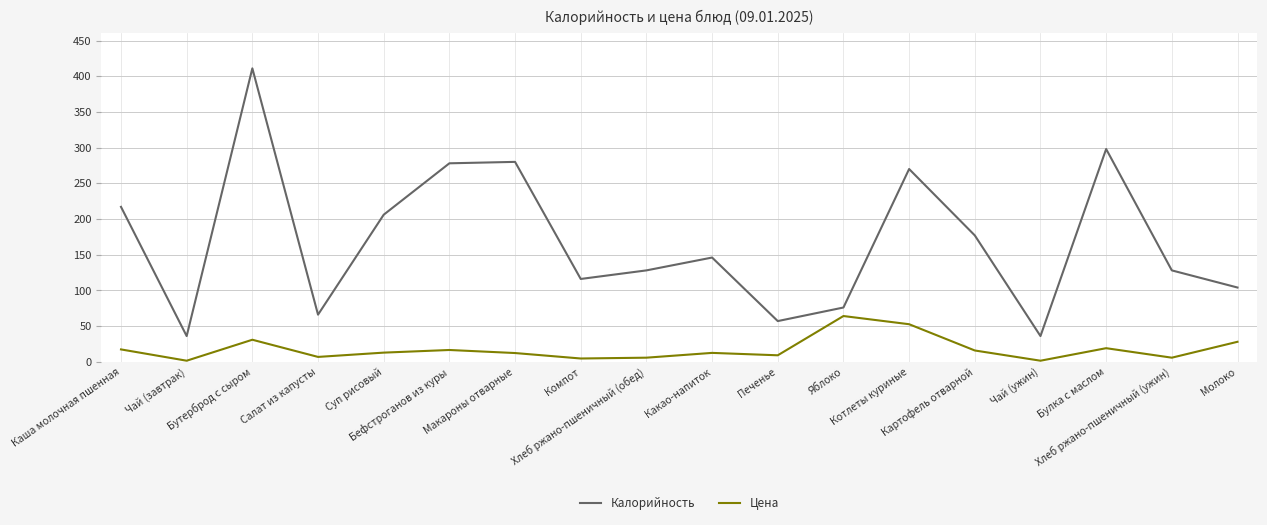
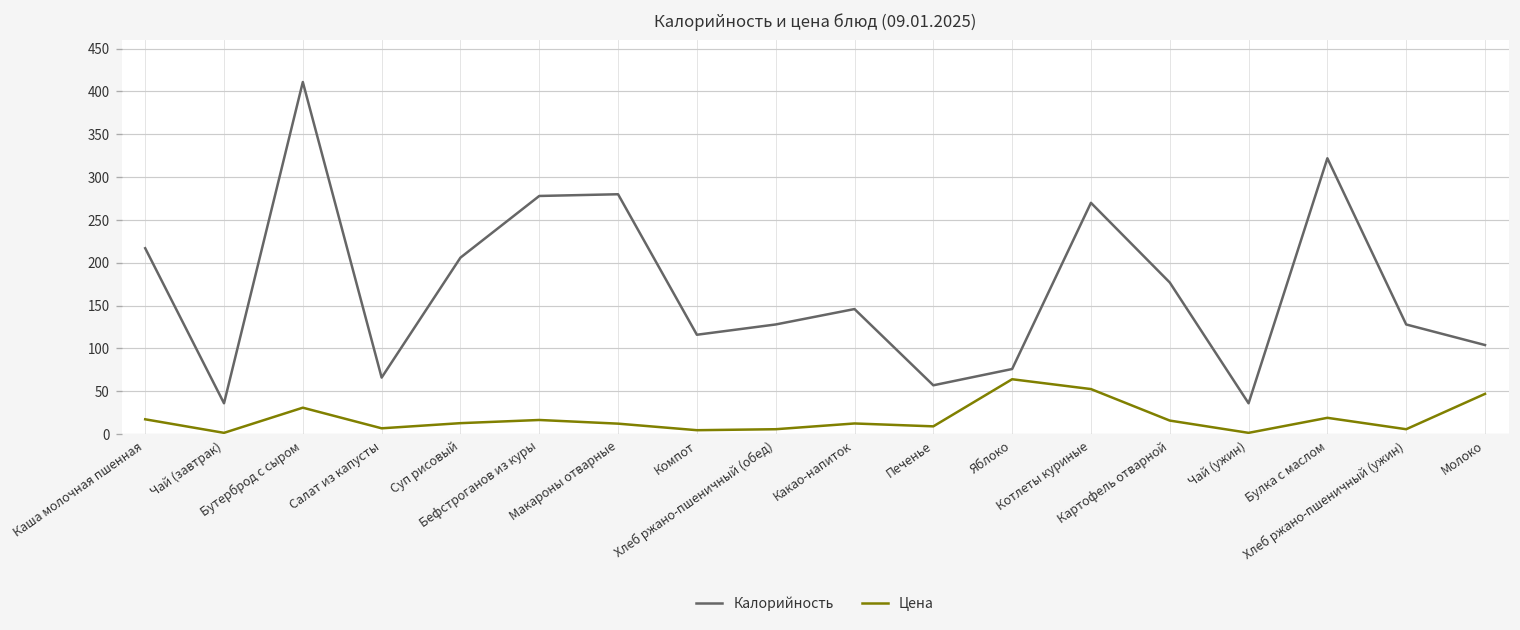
Калорийность, Булка с маслом: 300 -> 320
Цена, Молоко: 30 -> 50
